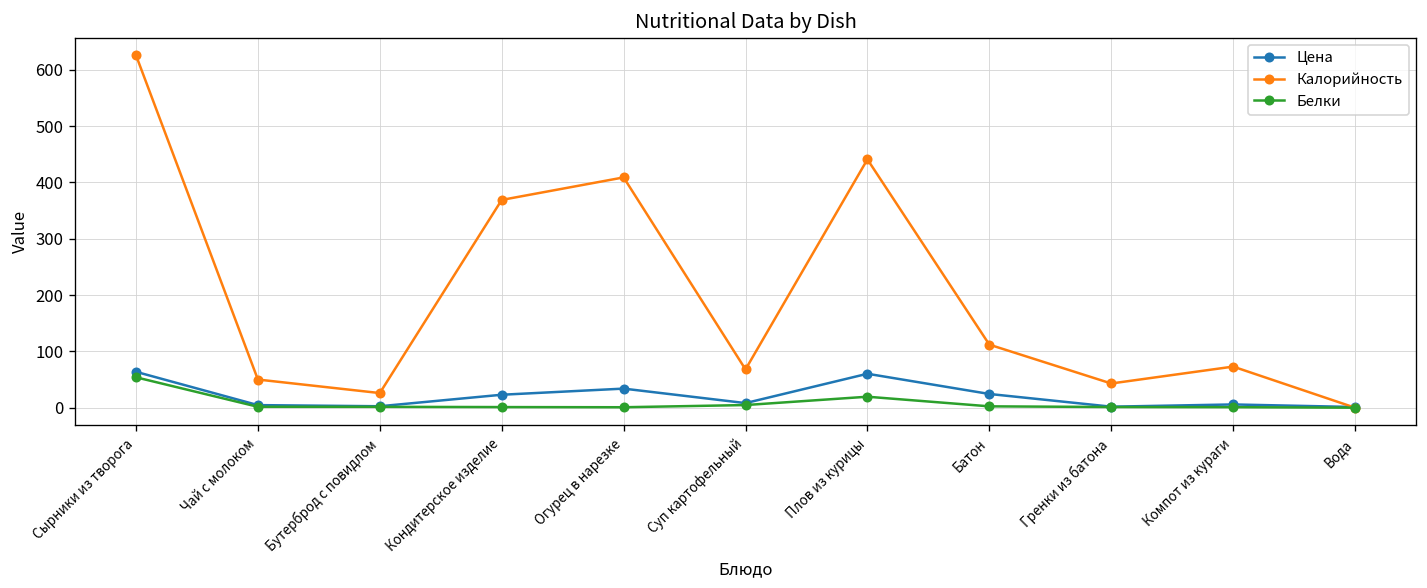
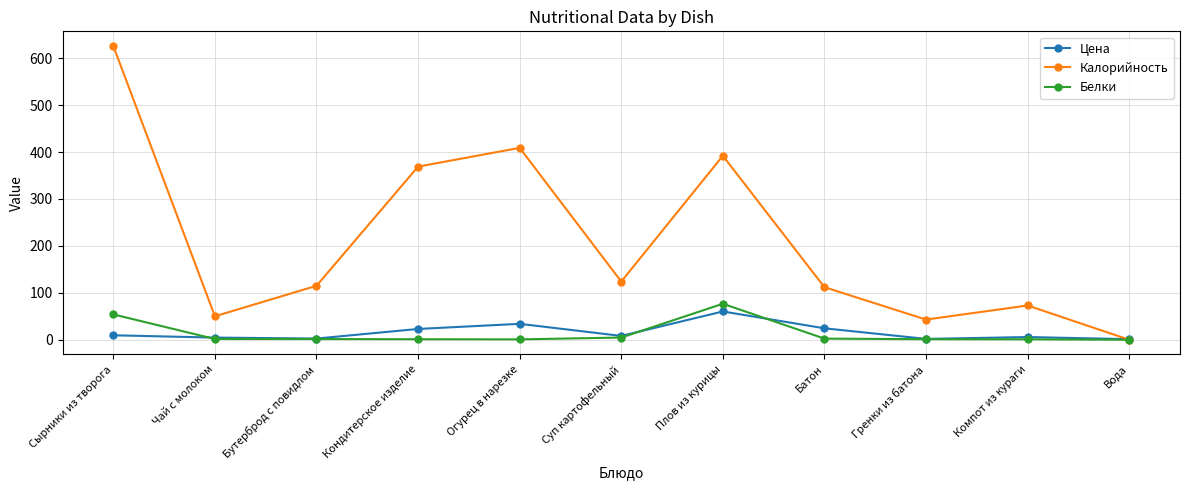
Цена, Сырники из творога: 60 -> 10
Калорийность, Бутерброд с повидлом: 30 -> 120
Калорийность, Суп картофельный: 70 -> 120
Калорийность, Плов из курицы: 440 -> 390
Белки, Плов из курицы: 20 -> 80
